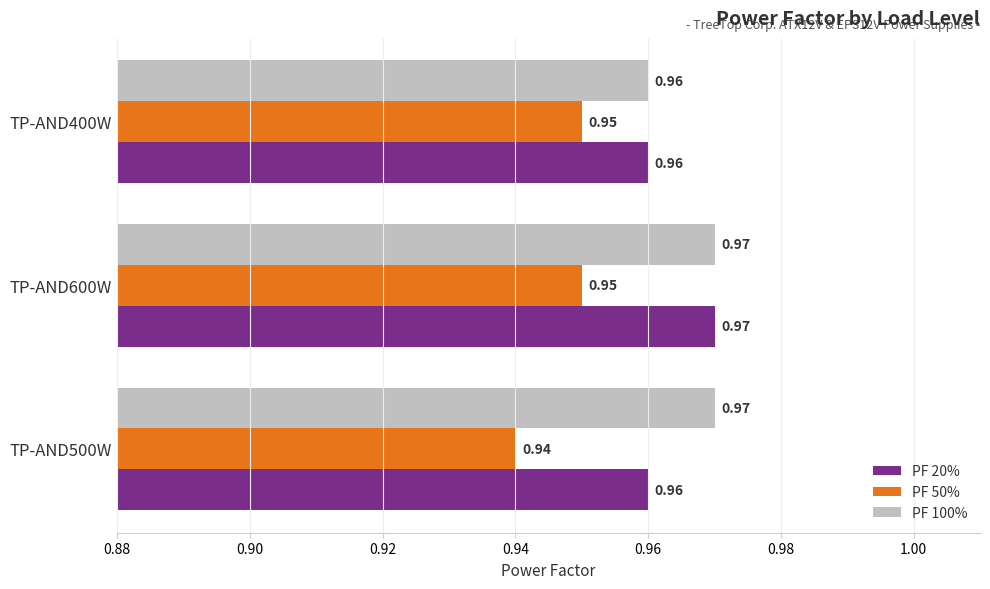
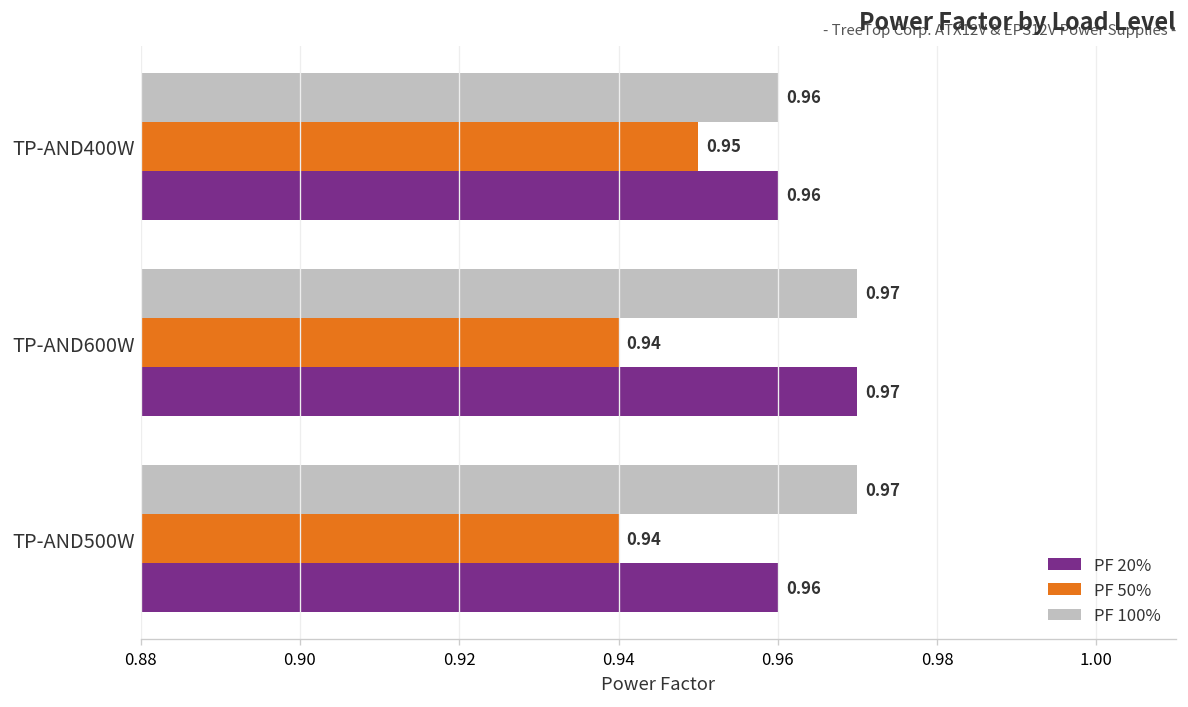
PF 50%, TP-AND600W: 0.95 -> 0.94
